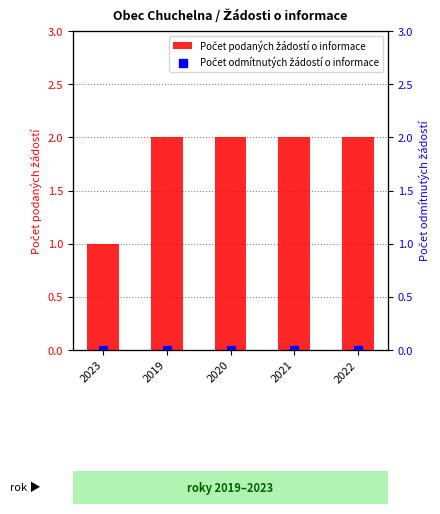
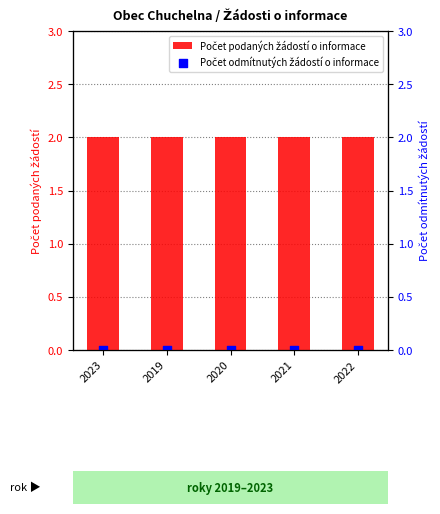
Počet podaných žádostí o informace, 2023: 1 -> 2
